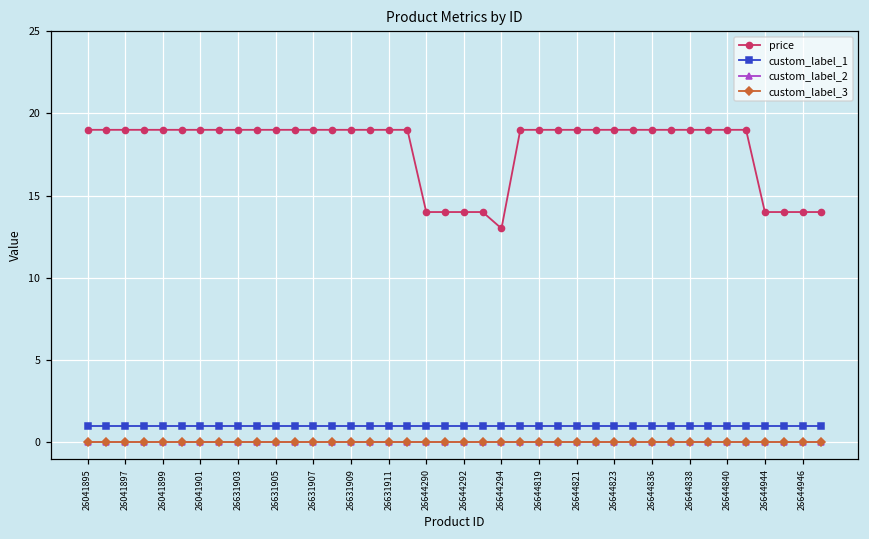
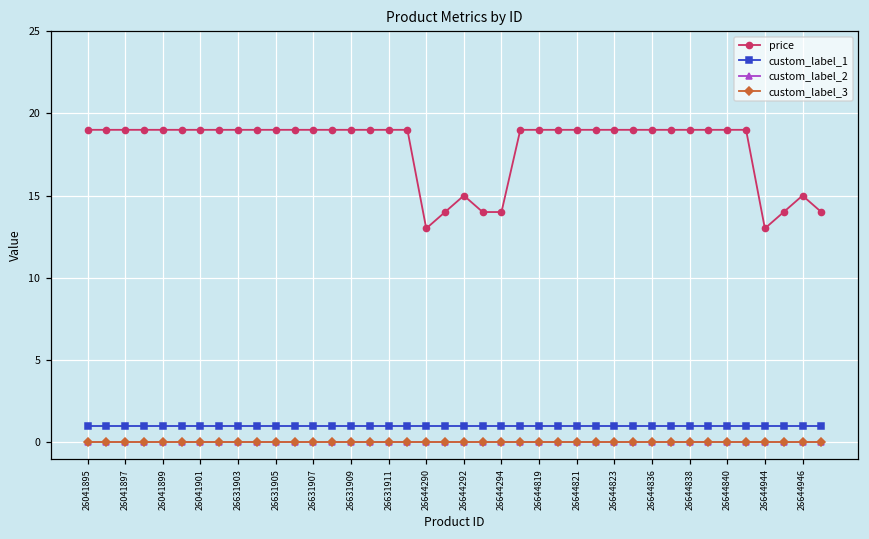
price, 26644290: 14 -> 13
price, 26644292: 14 -> 15
price, 26644294: 13 -> 14
price, 26644944: 14 -> 13
price, 26644946: 14 -> 15
